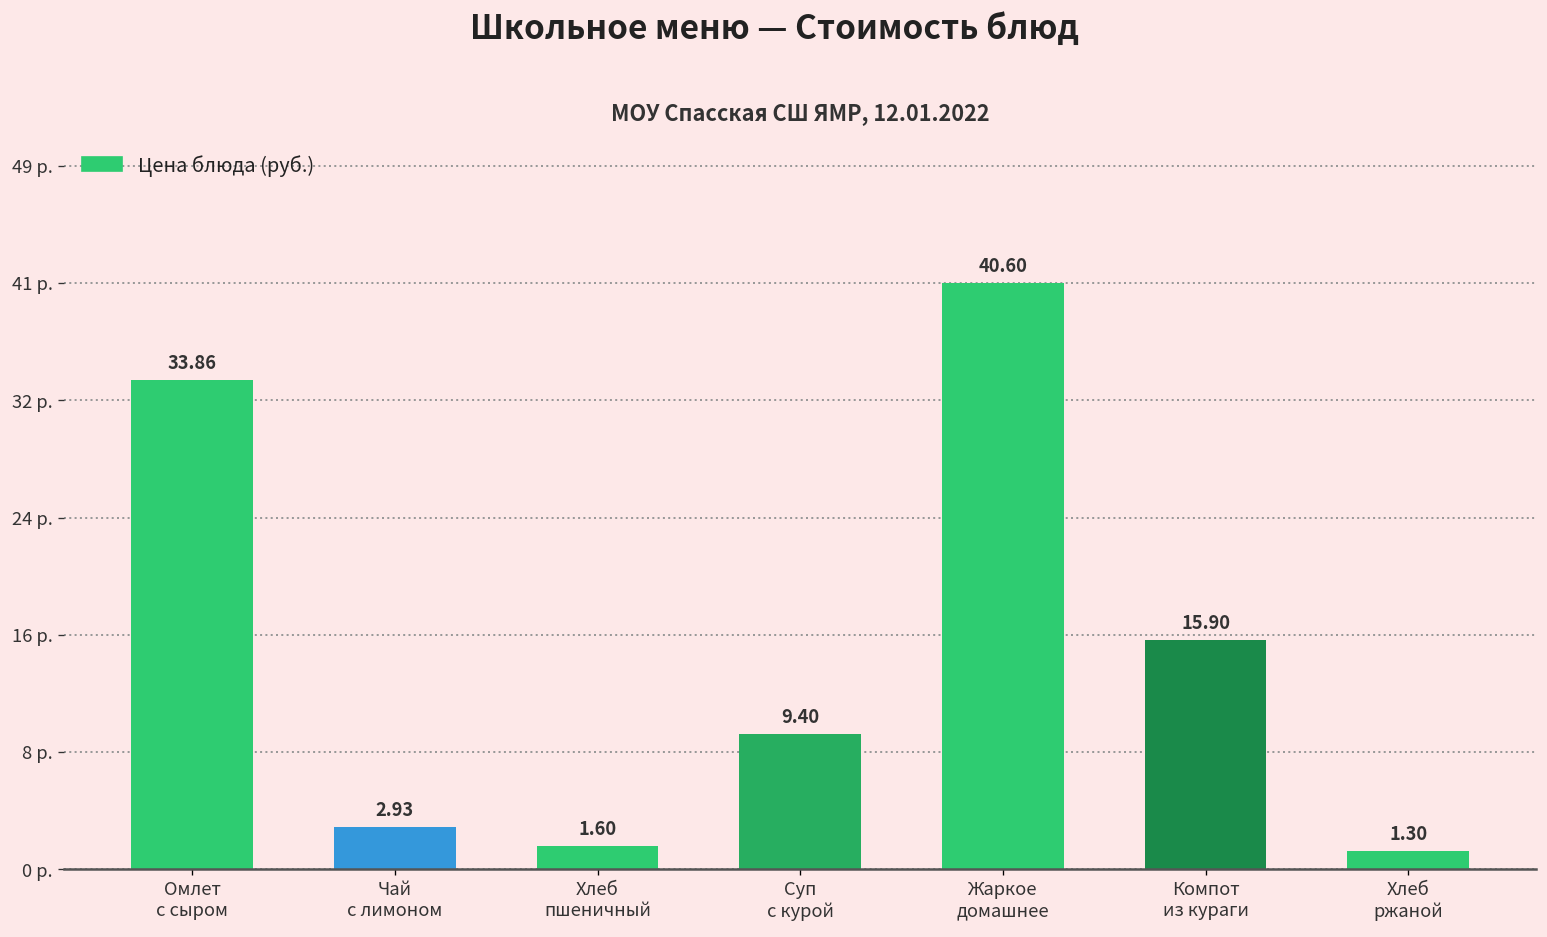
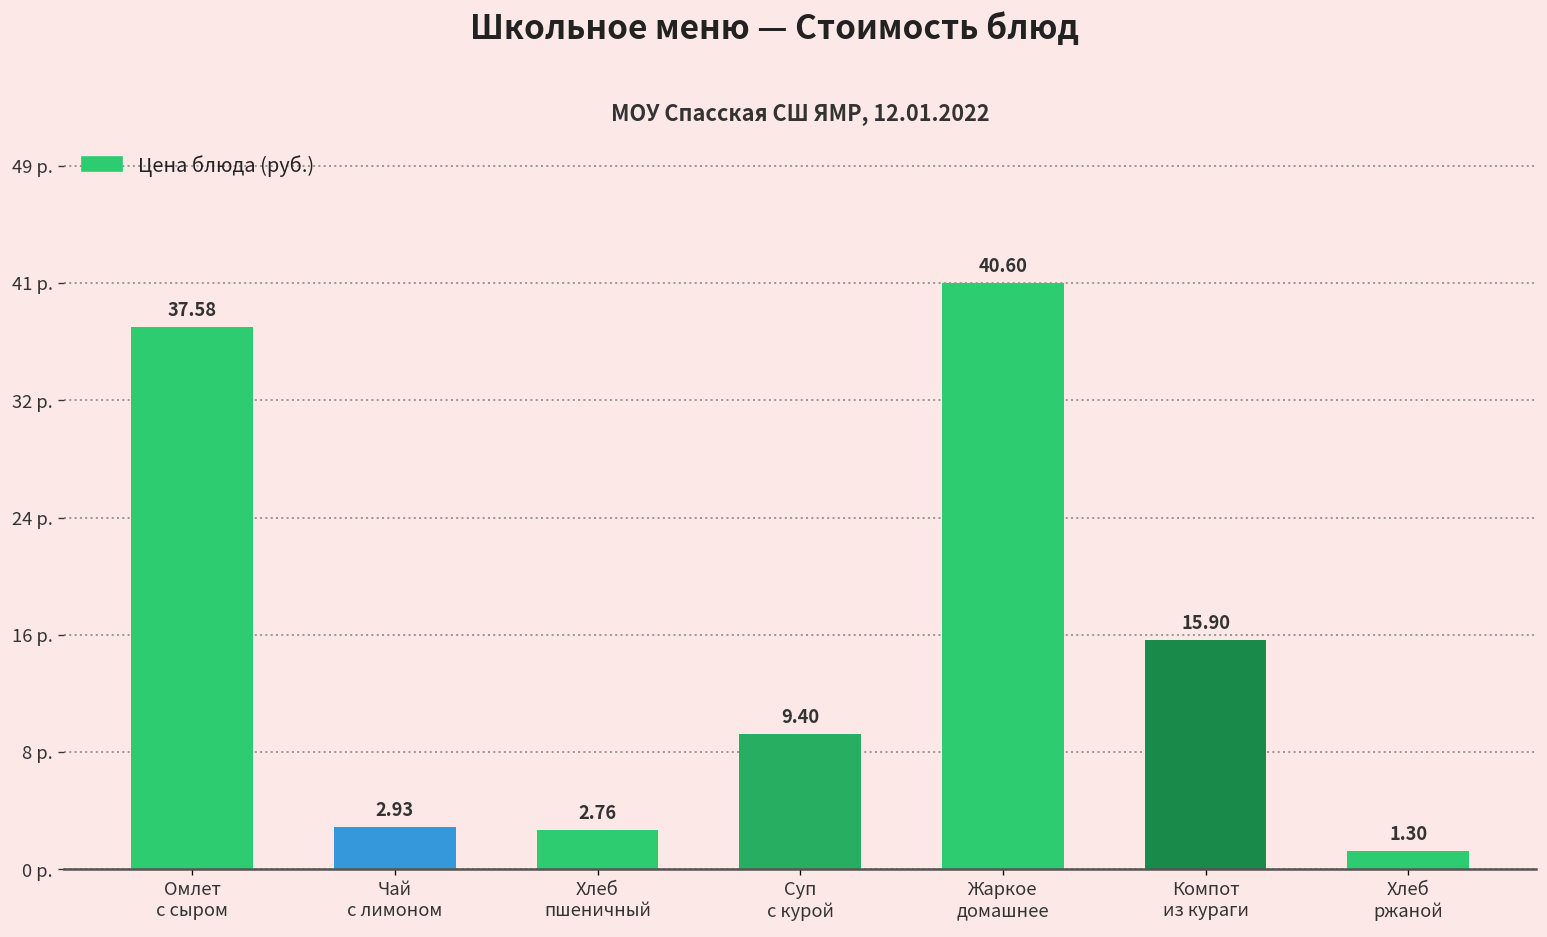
Омлет с сыром: 33.86 -> 37.58
Хлеб пшеничный: 1.60 -> 2.76
